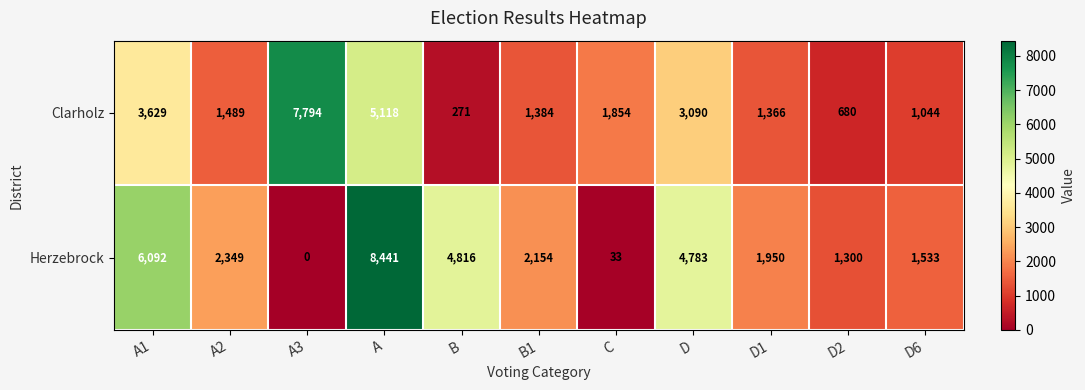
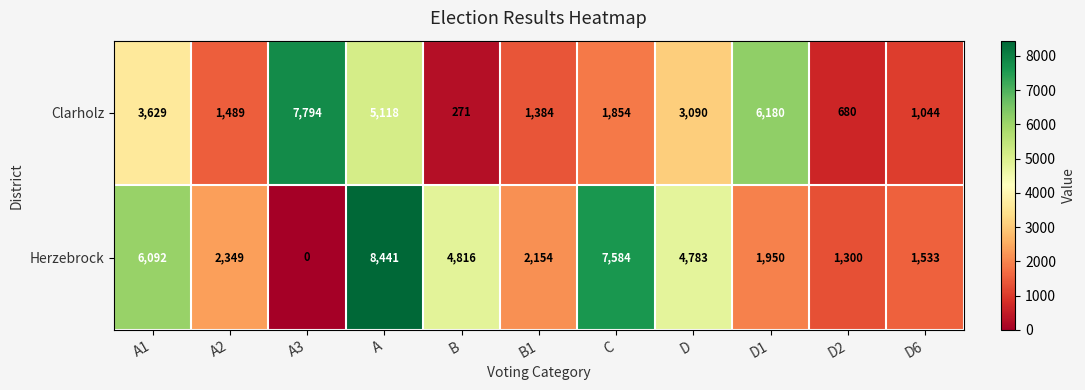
Clarholz, D1: 1,366 -> 6,180
Herzebrock, C: 33 -> 7,584
